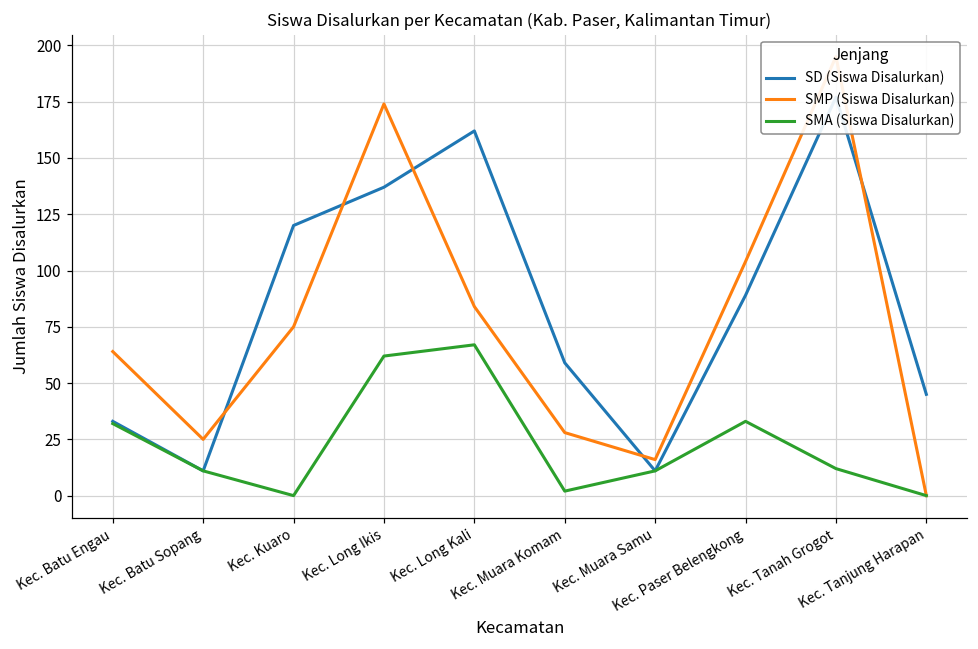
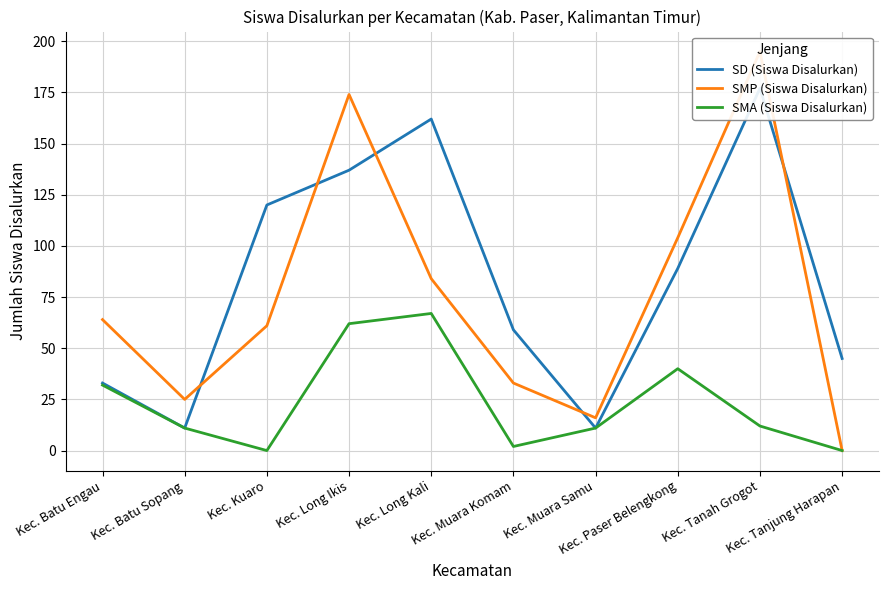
SMP (Siswa Disalurkan), Kec. Kuaro: 75 -> 61
SMP (Siswa Disalurkan), Kec. Muara Komam: 28 -> 33
SMA (Siswa Disalurkan), Kec. Paser Belengkong: 33 -> 40
